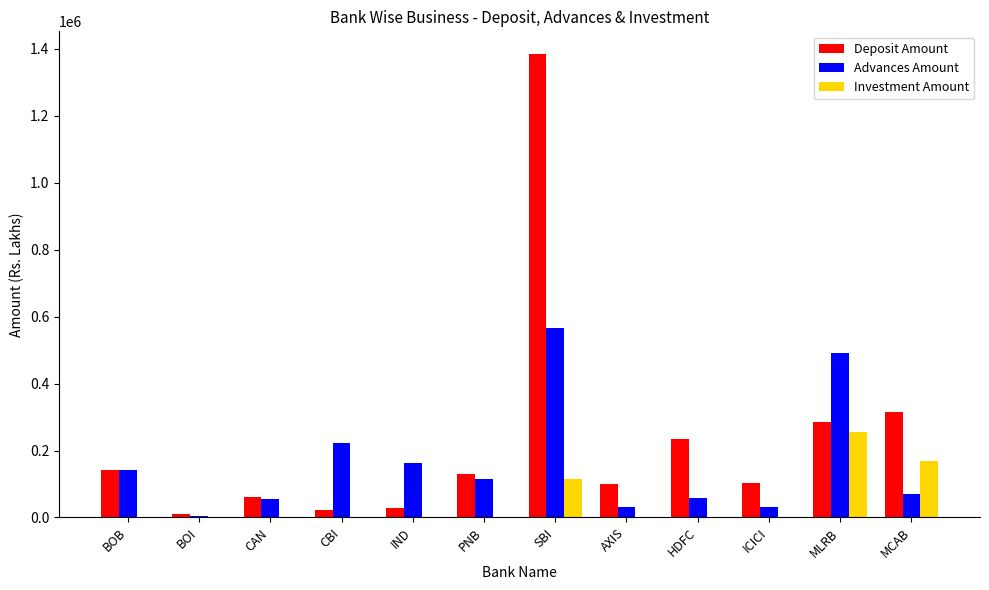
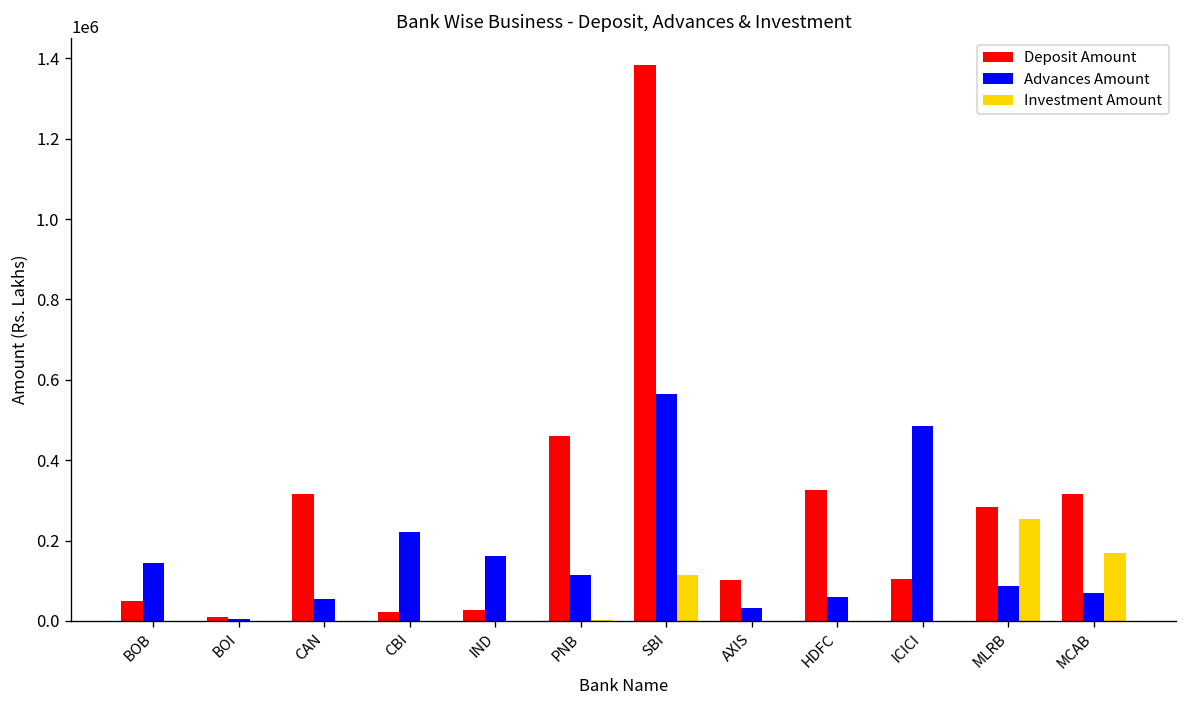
Deposit Amount, BOB: 140000 -> 50000
Deposit Amount, CAN: 60000 -> 320000
Deposit Amount, PNB: 130000 -> 460000
Deposit Amount, HDFC: 230000 -> 330000
Advances Amount, ICICI: 30000 -> 480000
Advances Amount, MLRB: 490000 -> 90000
